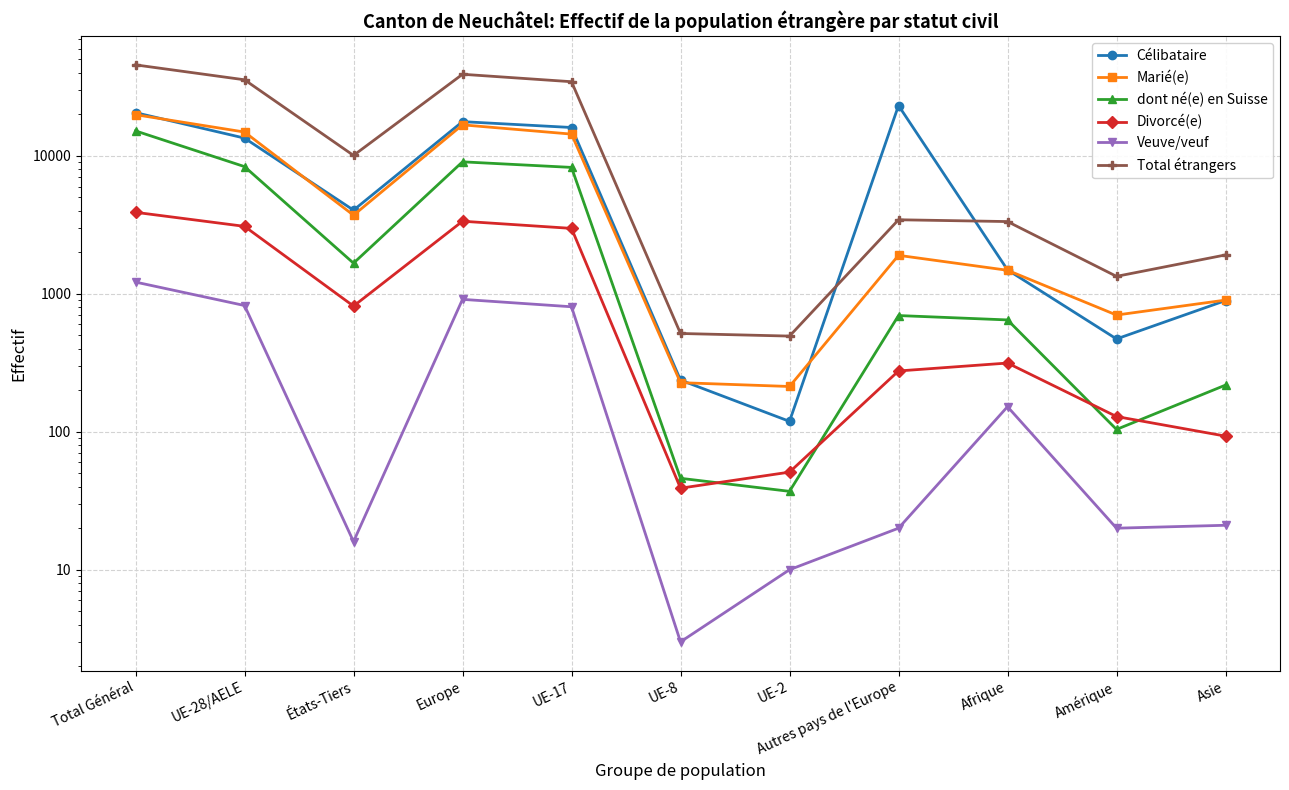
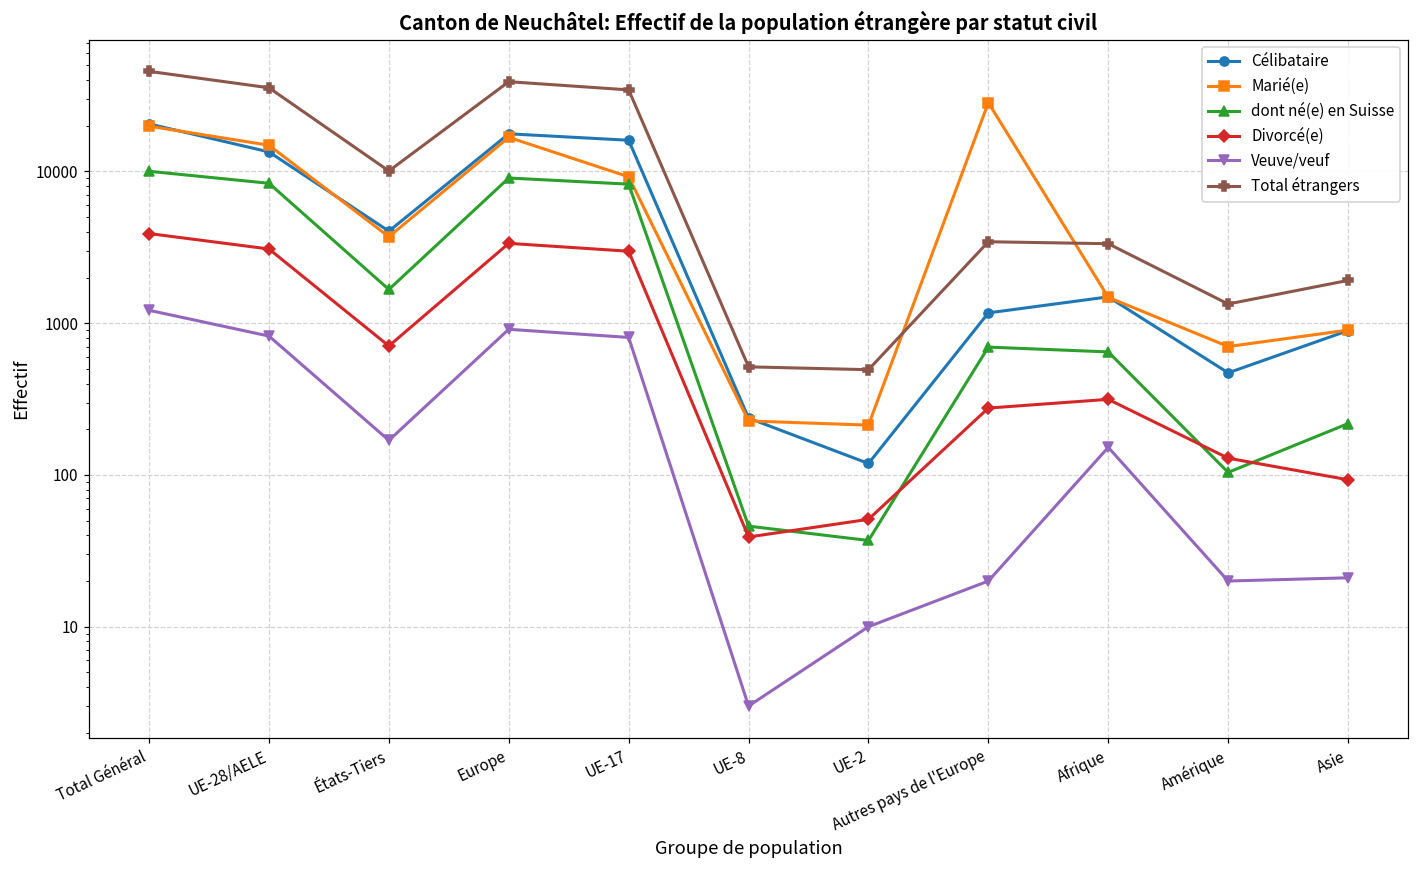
dont né(e) en Suisse, Total Général: 15000 -> 10000
Divorcé(e), États-Tiers: 800 -> 700
Veuve/veuf, États-Tiers: 16 -> 170
Marié(e), UE-17: 14000 -> 9000
Célibataire, Autres pays de l'Europe: 23000 -> 1200
Marié(e), Autres pays de l'Europe: 1900 -> 28000
